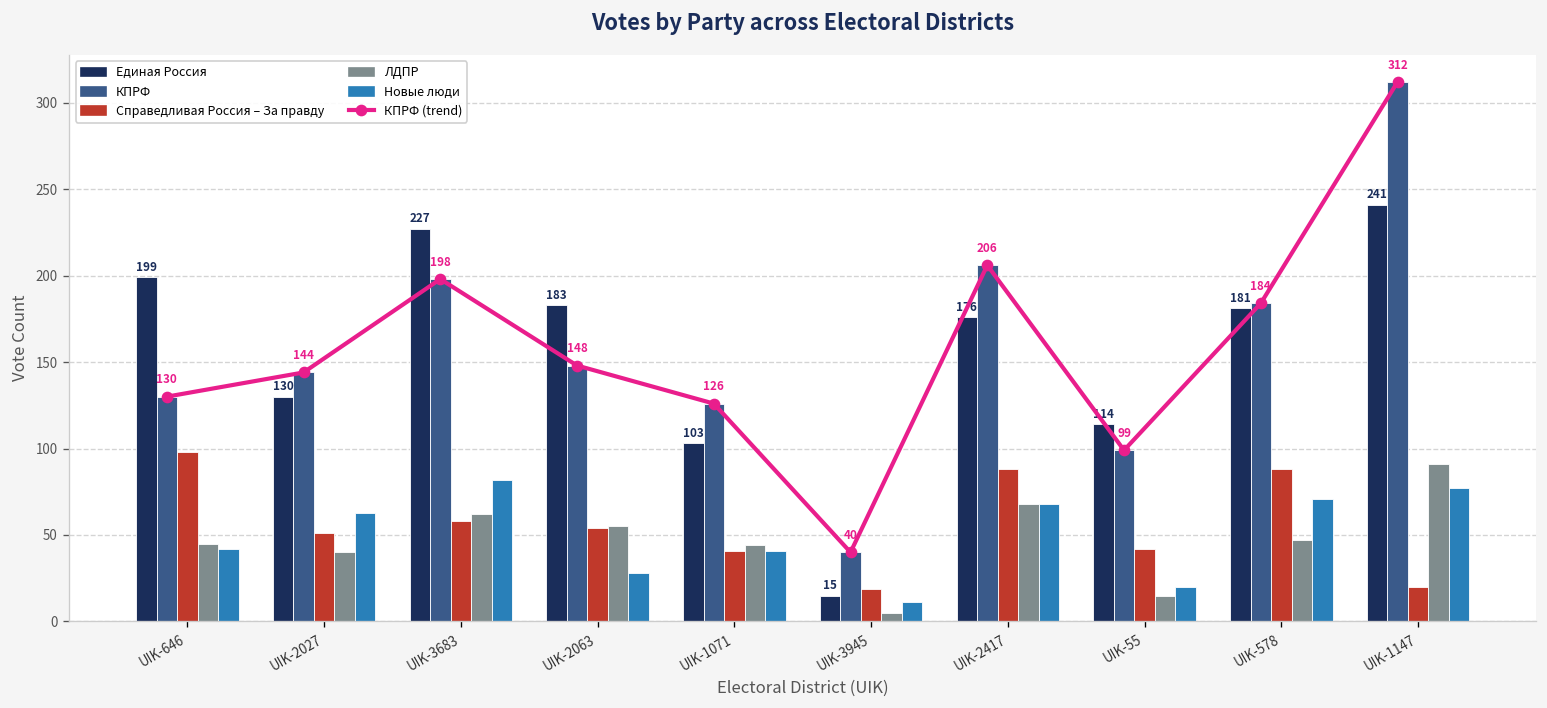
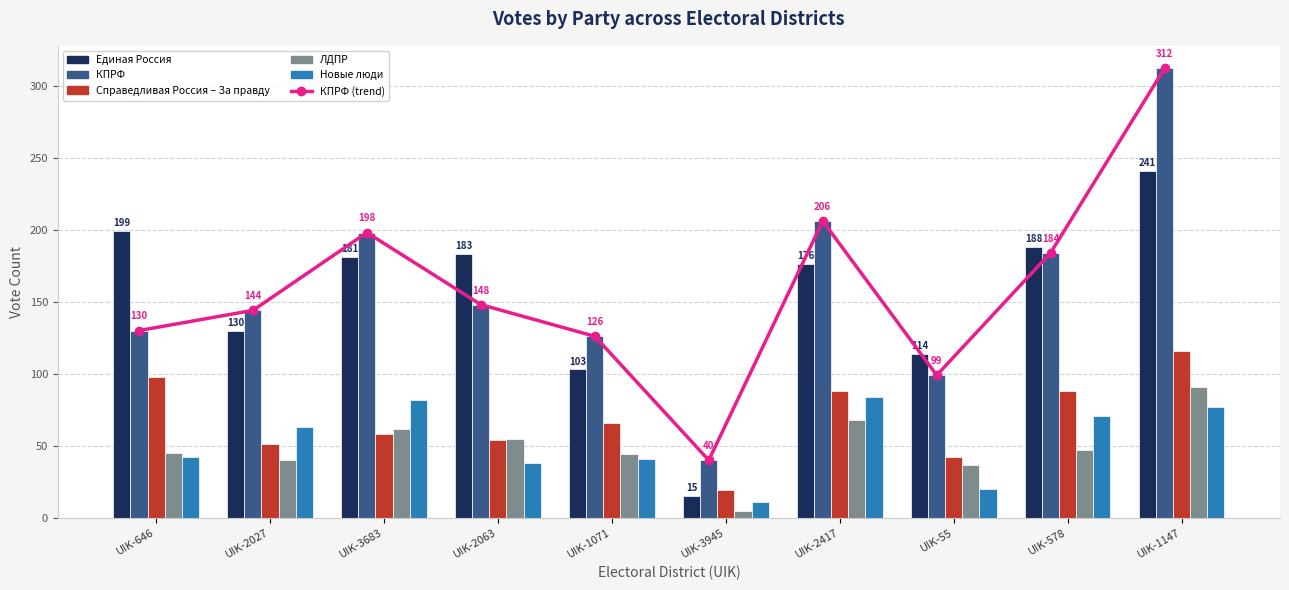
Единая Россия, UIK-3683: 227 -> 181
Новые люди, UIK-2063: 28 -> 38
Справедливая Россия – За правду, UIK-1071: 41 -> 66
Новые люди, UIK-2417: 68 -> 84
ЛДПР, UIK-55: 15 -> 37
Единая Россия, UIK-578: 181 -> 188
Справедливая Россия – За правду, UIK-1147: 20 -> 116
